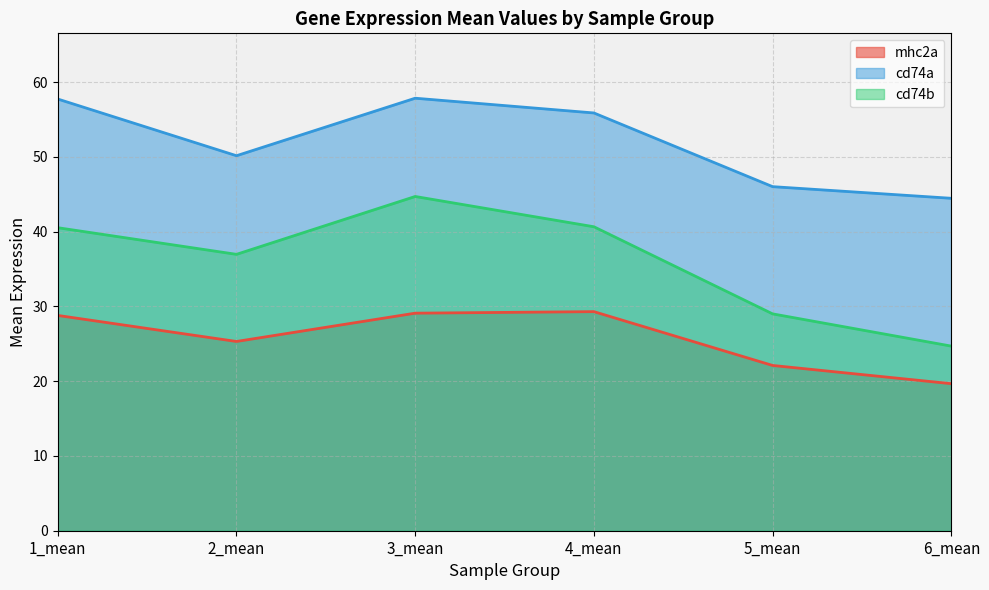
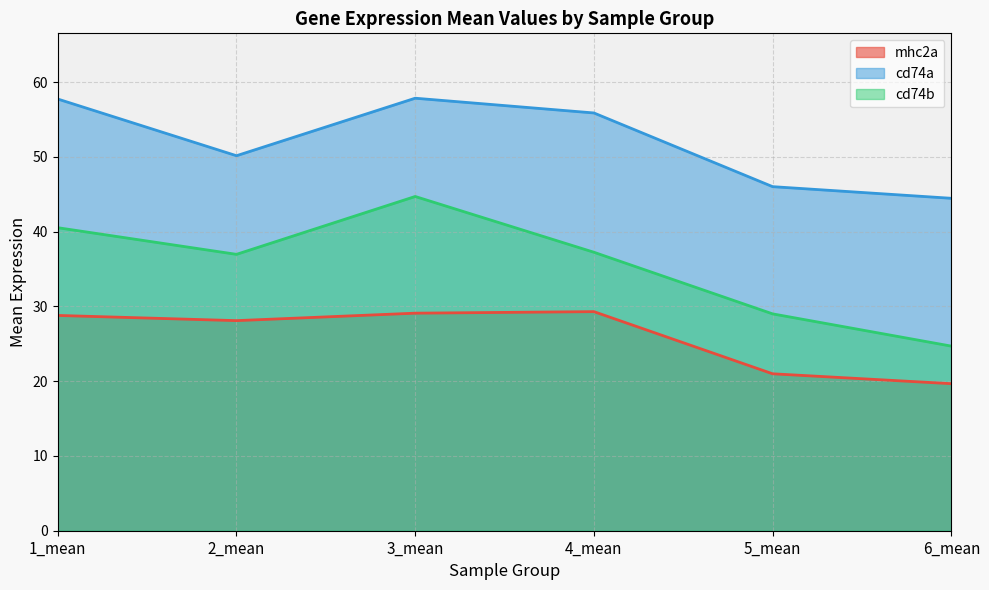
mhc2a, 2_mean: 25 -> 28
cd74b, 4_mean: 41 -> 37
mhc2a, 5_mean: 22 -> 21
